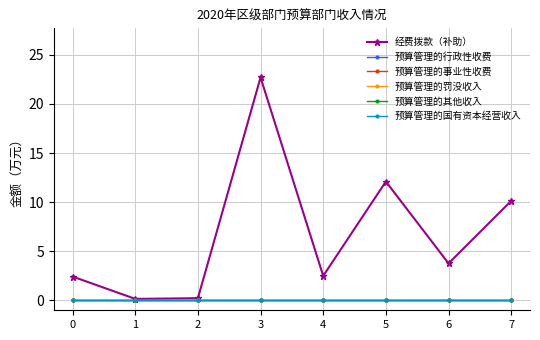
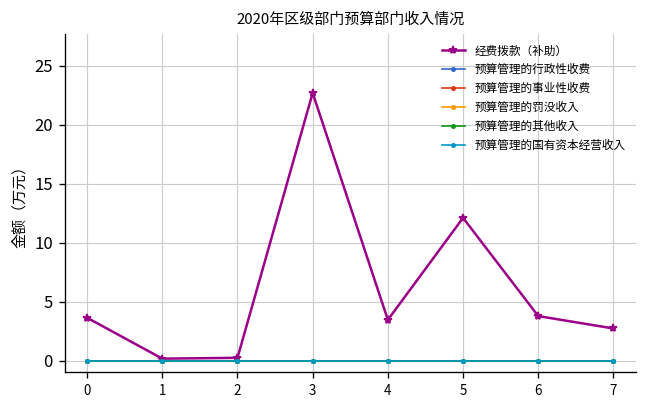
经费拨款（补助）, 0: 2 -> 4
经费拨款（补助）, 4: 2.5 -> 3.5
经费拨款（补助）, 7: 10 -> 3
